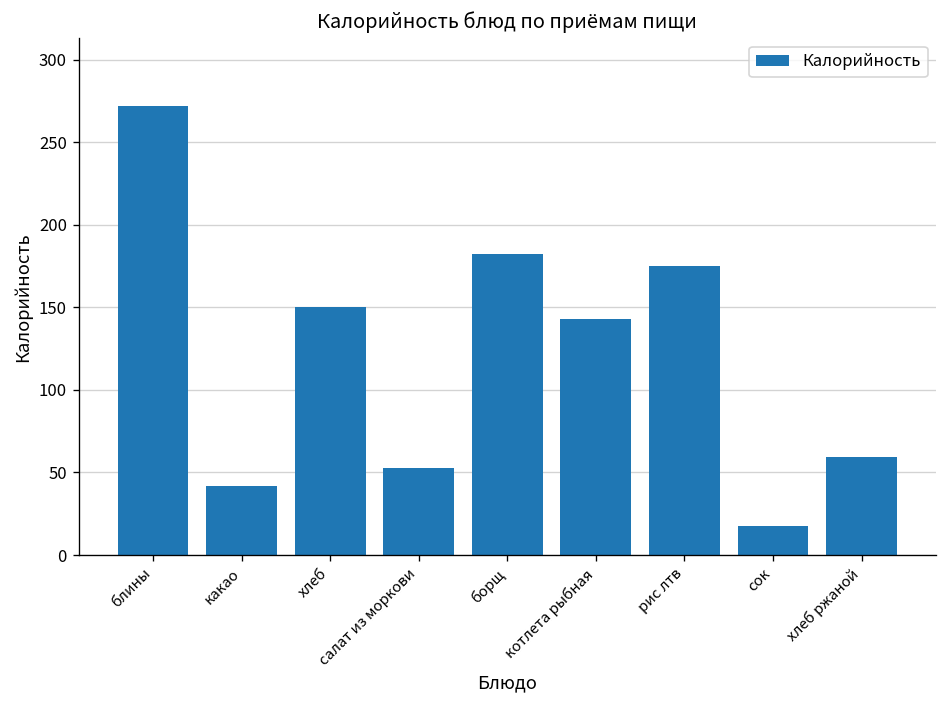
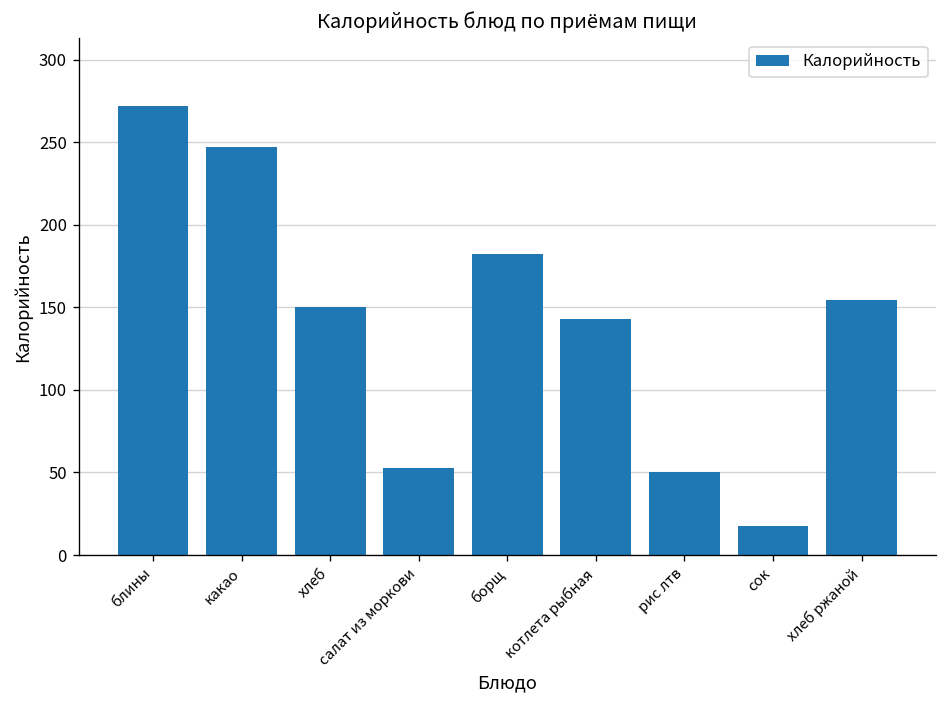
какао: 42 -> 247
рис лтв: 175 -> 50
хлеб ржаной: 59 -> 155
